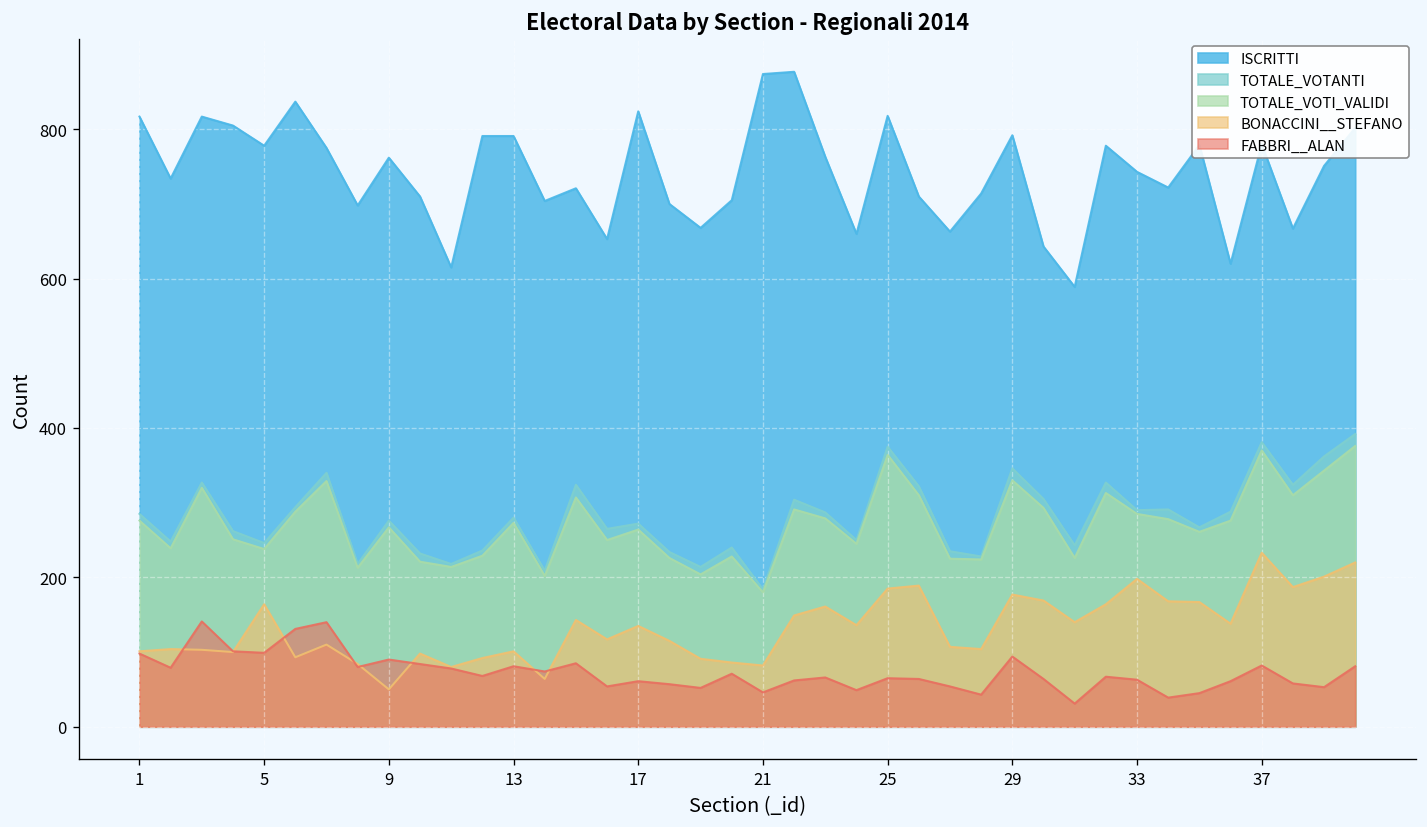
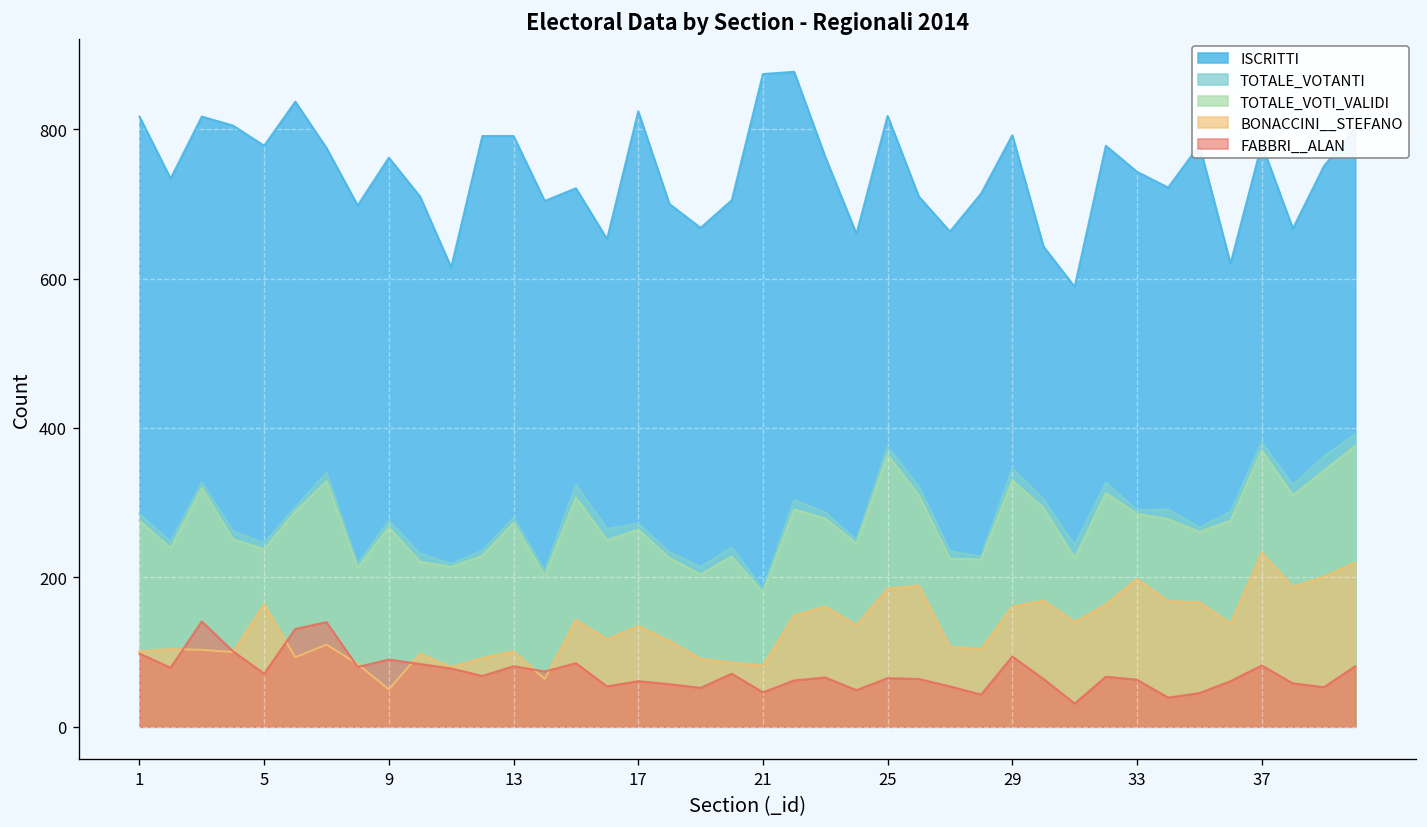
FABBRI__ALAN, 5: 100 -> 70
BONACCINI__STEFANO, 29: 180 -> 160
